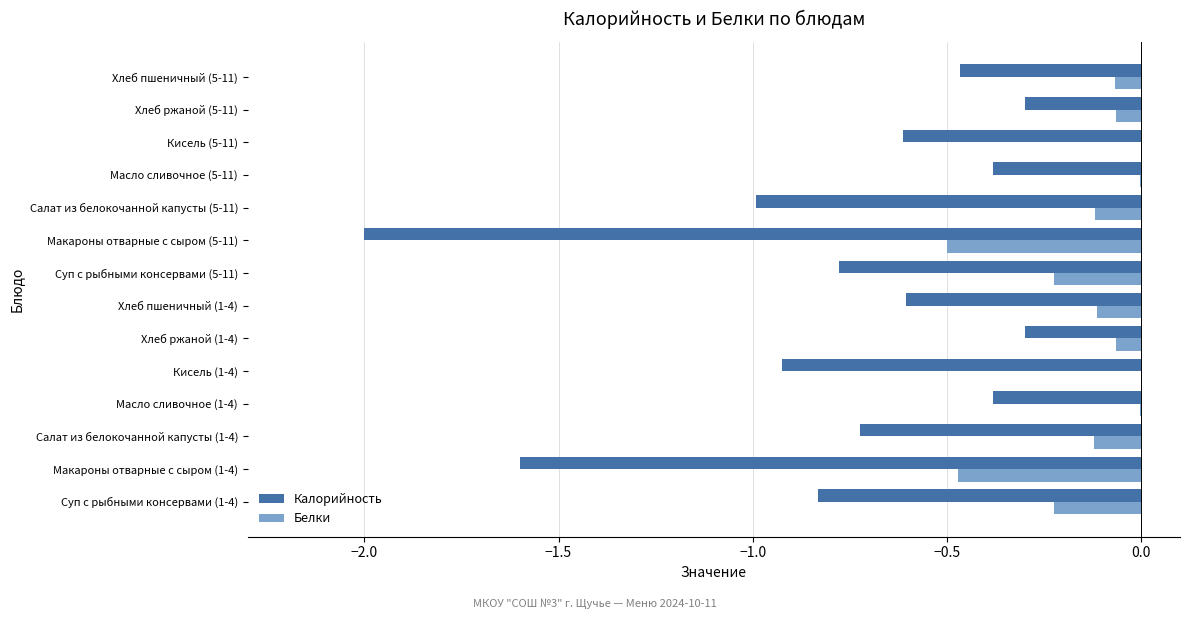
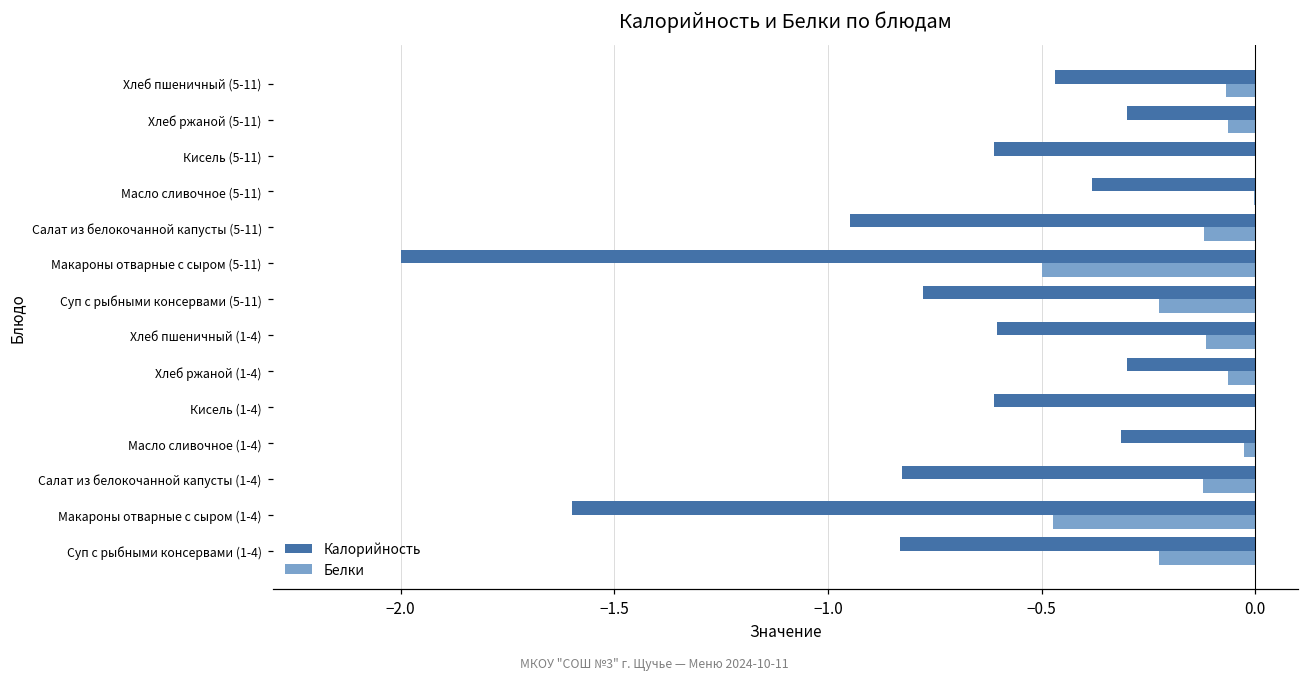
Калорийность, Салат из белокочанной капусты (5-11): -0.99 -> -0.95
Калорийность, Кисель (1-4): -0.93 -> -0.61
Калорийность, Масло сливочное (1-4): -0.38 -> -0.31
Белки, Масло сливочное (1-4): 0.00 -> -0.03
Калорийность, Салат из белокочанной капусты (1-4): -0.72 -> -0.83
